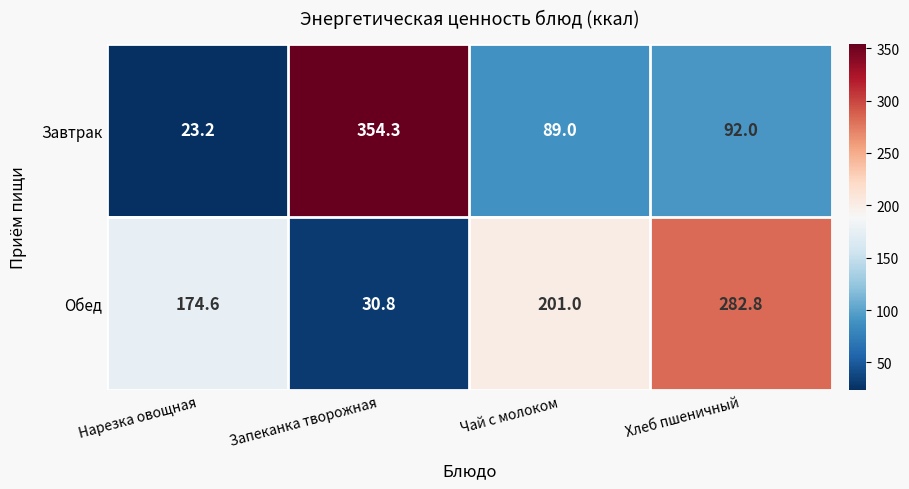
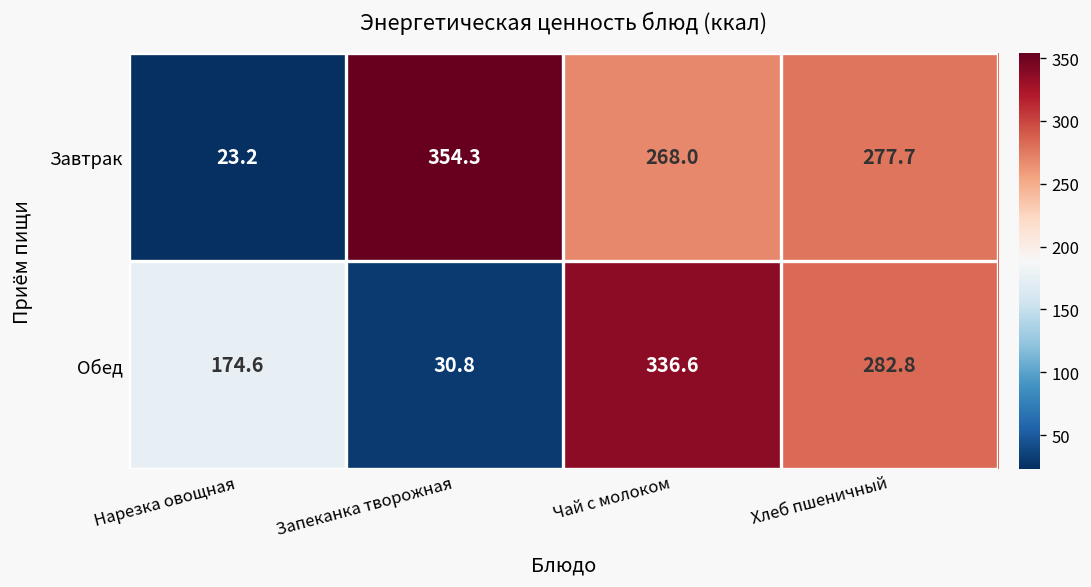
Завтрак, Чай с молоком: 89.0 -> 268.0
Завтрак, Хлеб пшеничный: 92.0 -> 277.7
Обед, Чай с молоком: 201.0 -> 336.6
